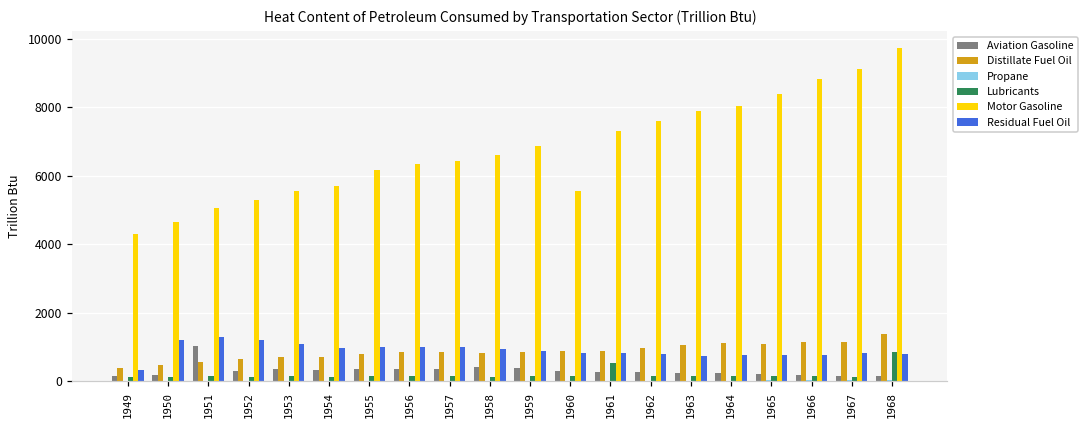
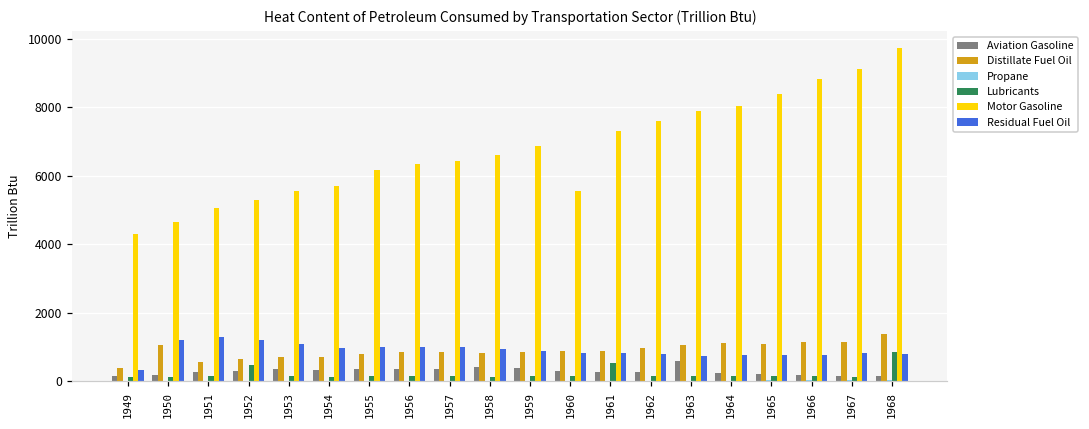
Distillate Fuel Oil, 1950: 500 -> 1100
Aviation Gasoline, 1951: 1000 -> 300
Lubricants, 1952: 100 -> 500
Aviation Gasoline, 1963: 300 -> 600
